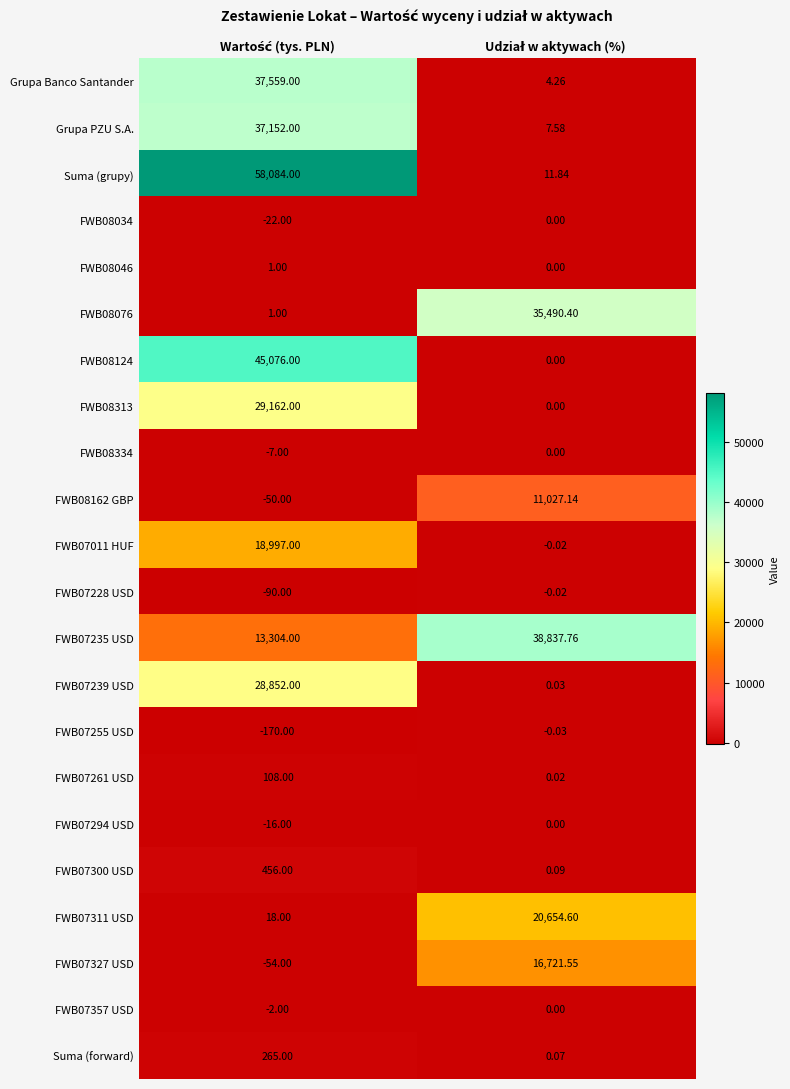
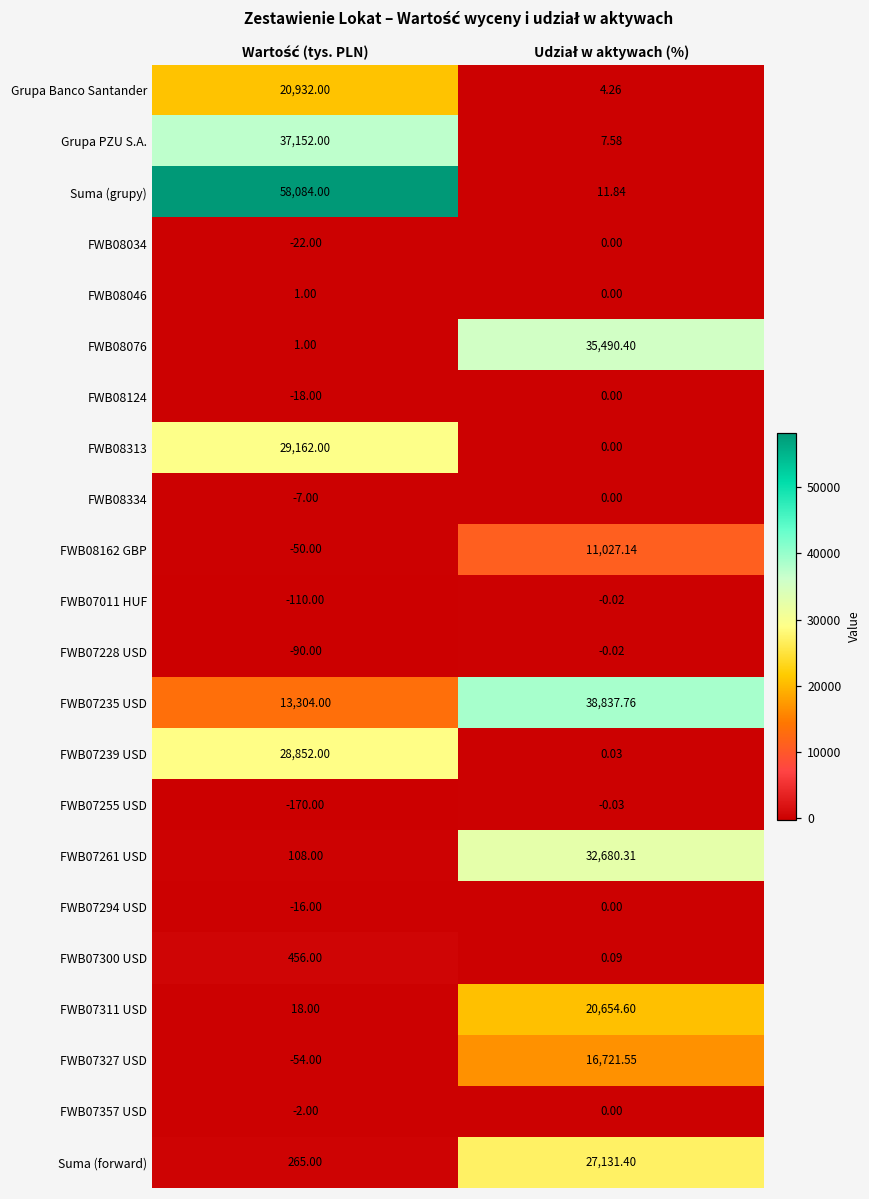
Grupa Banco Santander, Wartość (tys. PLN): 37,559.00 -> 20,932.00
FWB08124, Wartość (tys. PLN): 45,076.00 -> -18.00
FWB07011 HUF, Wartość (tys. PLN): 18,997.00 -> -110.00
FWB07261 USD, Udział w aktywach (%): 0.02 -> 32,680.31
Suma (forward), Udział w aktywach (%): 0.07 -> 27,131.40
